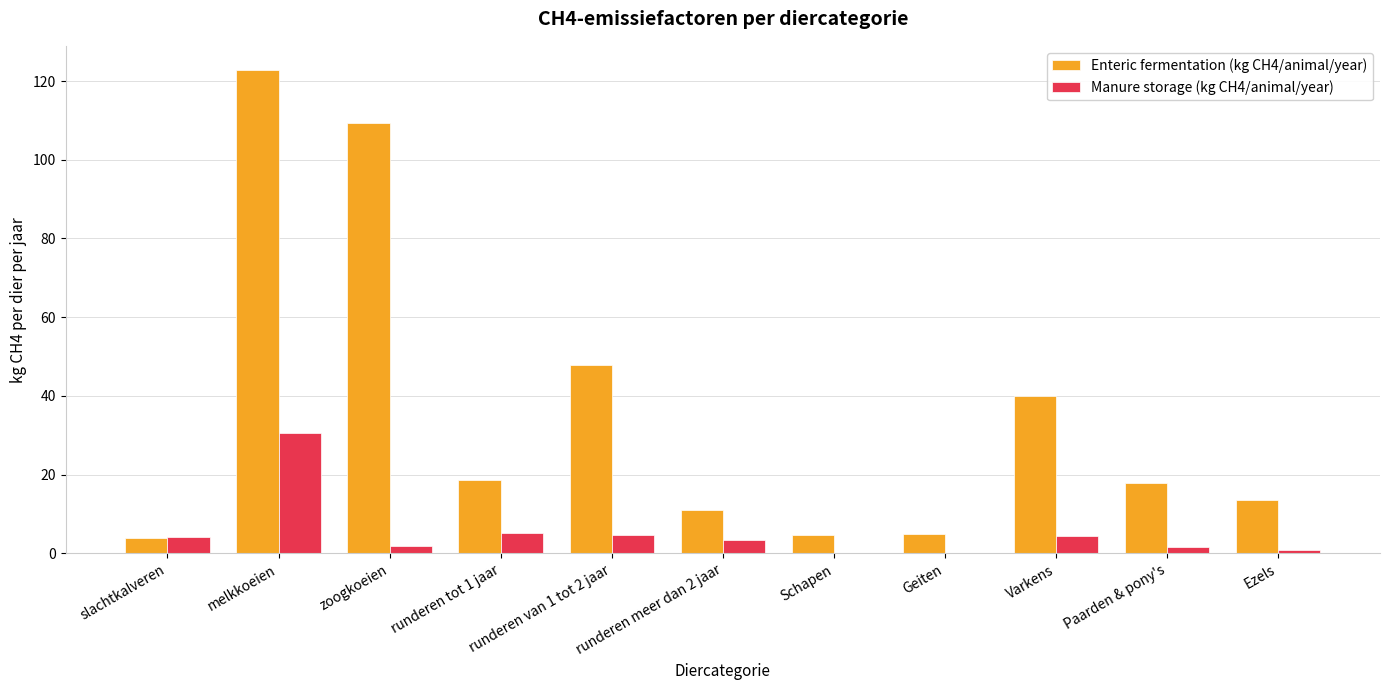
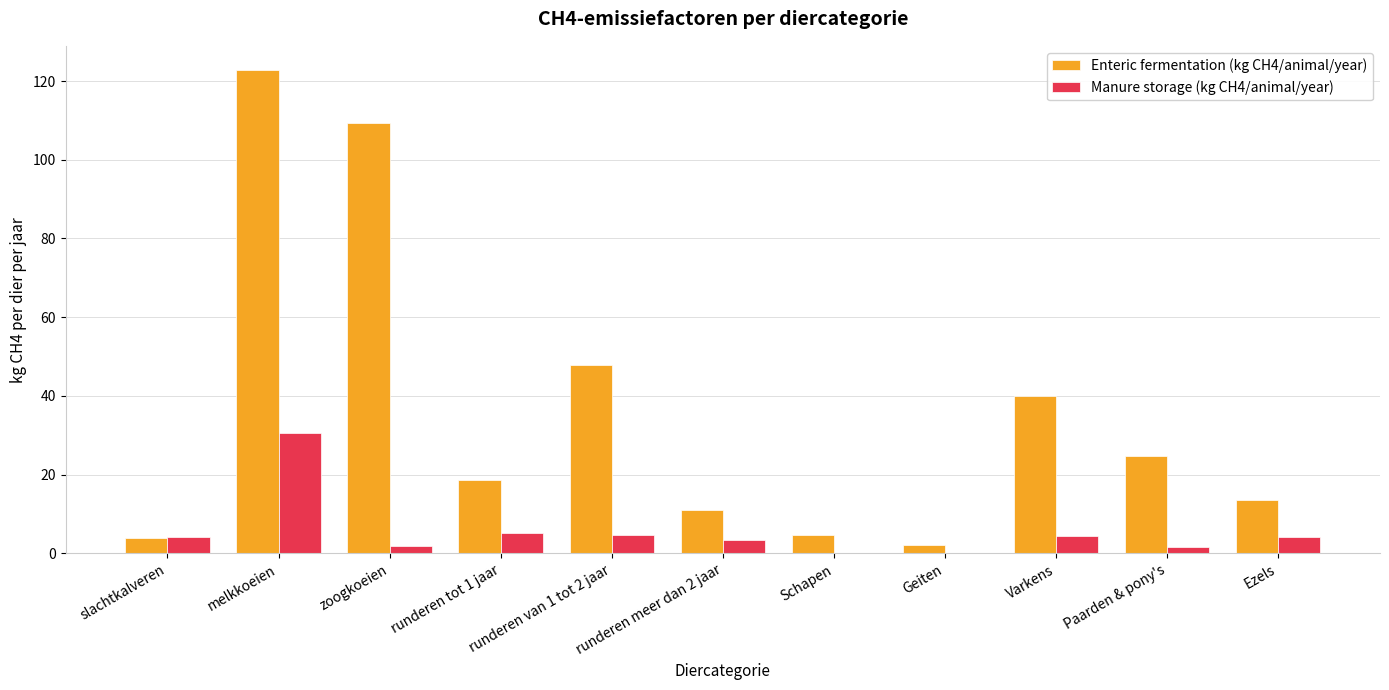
Enteric fermentation (kg CH4/animal/year), Geiten: 5 -> 2
Enteric fermentation (kg CH4/animal/year), Paarden & pony's: 18 -> 25
Manure storage (kg CH4/animal/year), Ezels: 1 -> 4
